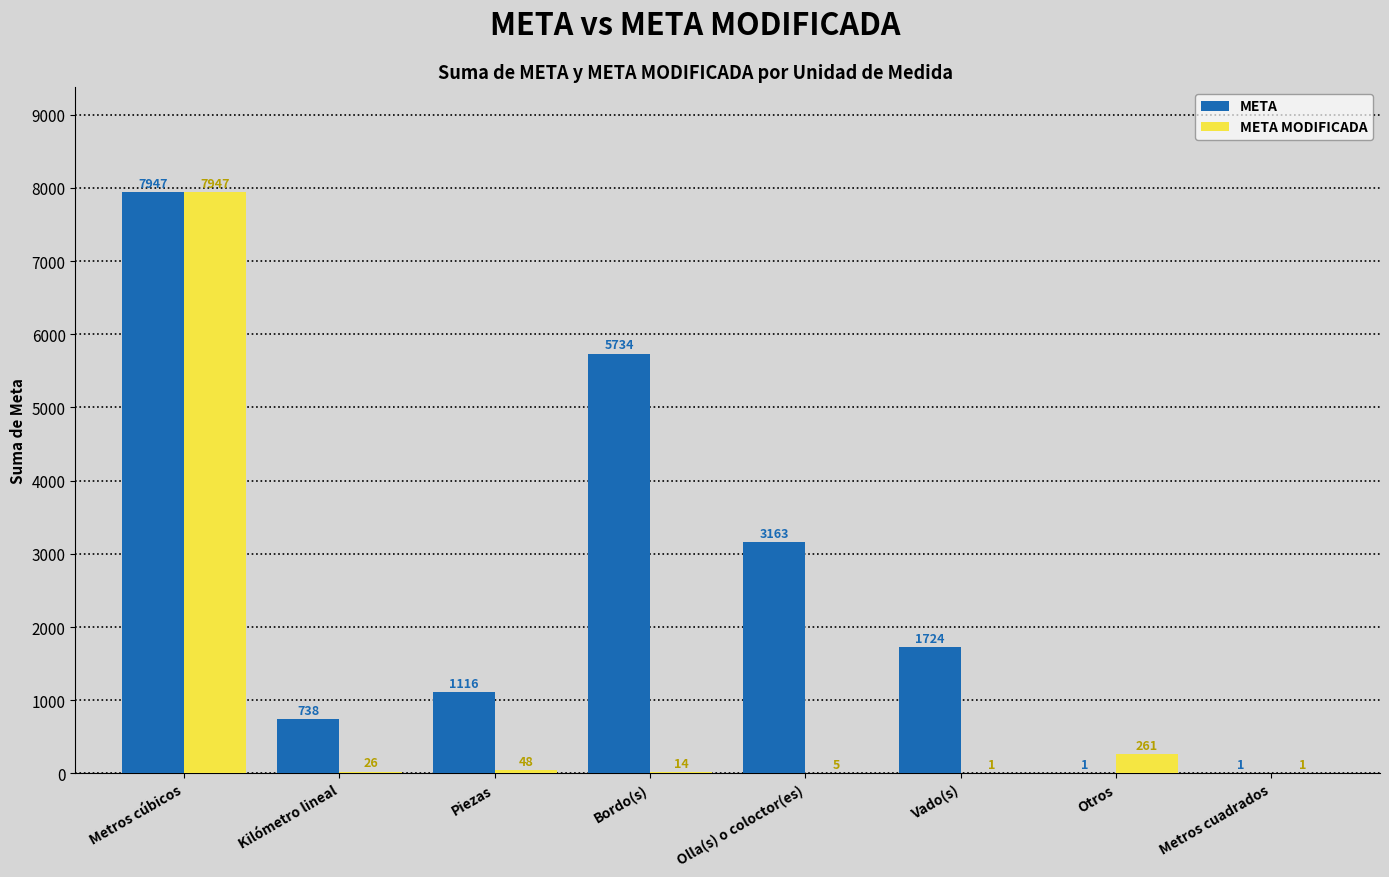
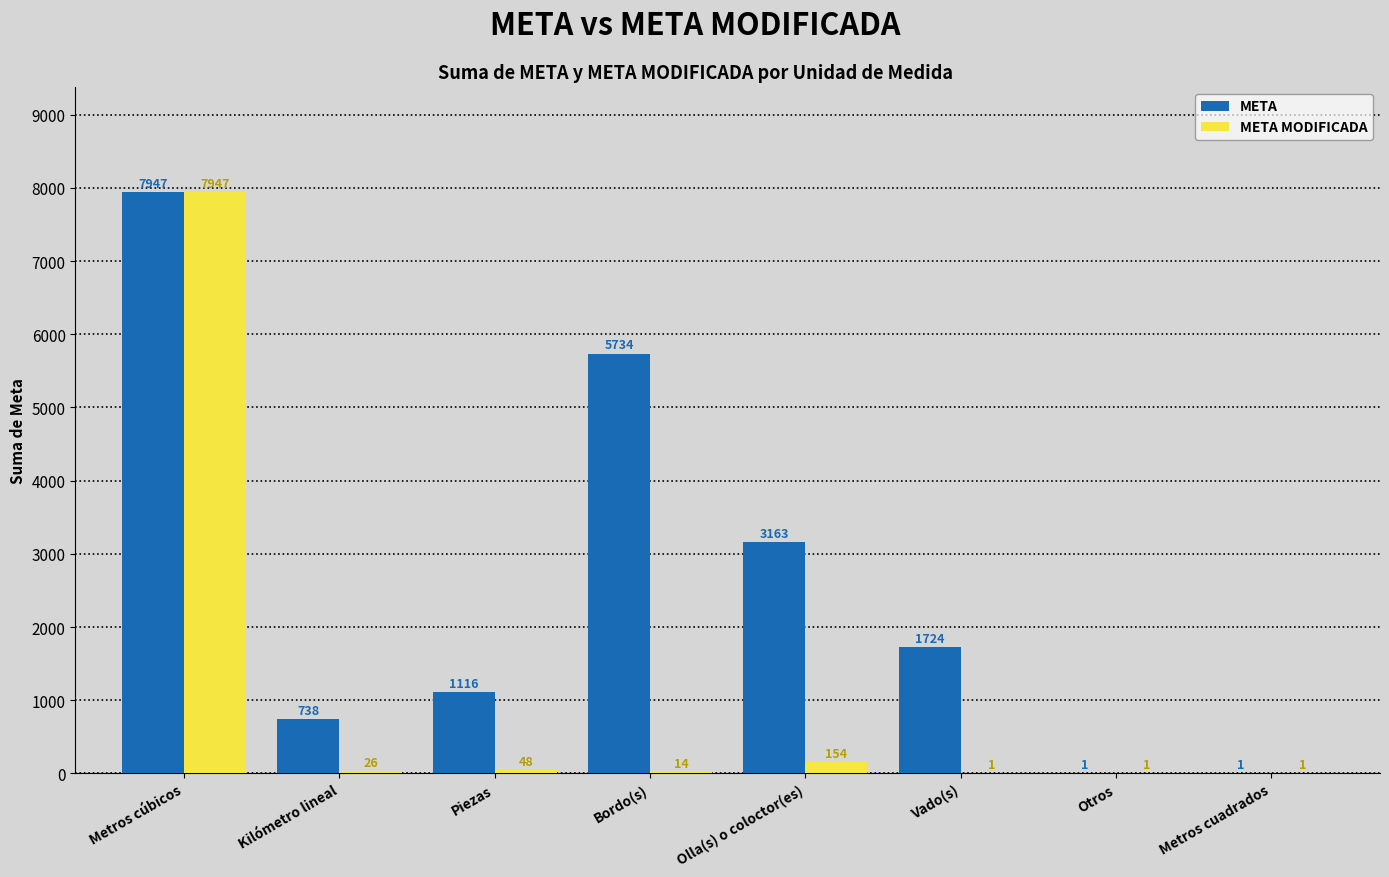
META MODIFICADA, Olla(s) o coloctor(es): 5 -> 154
META MODIFICADA, Otros: 261 -> 1
